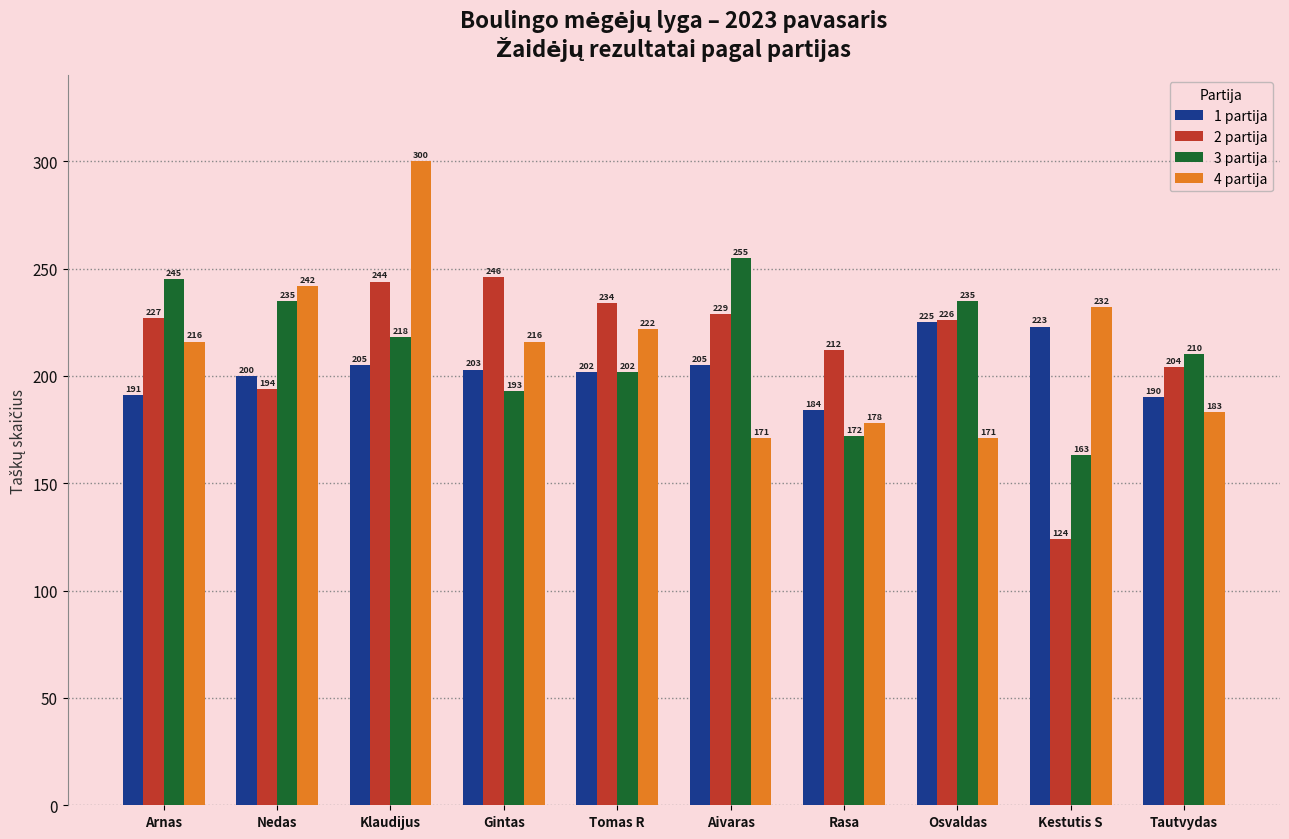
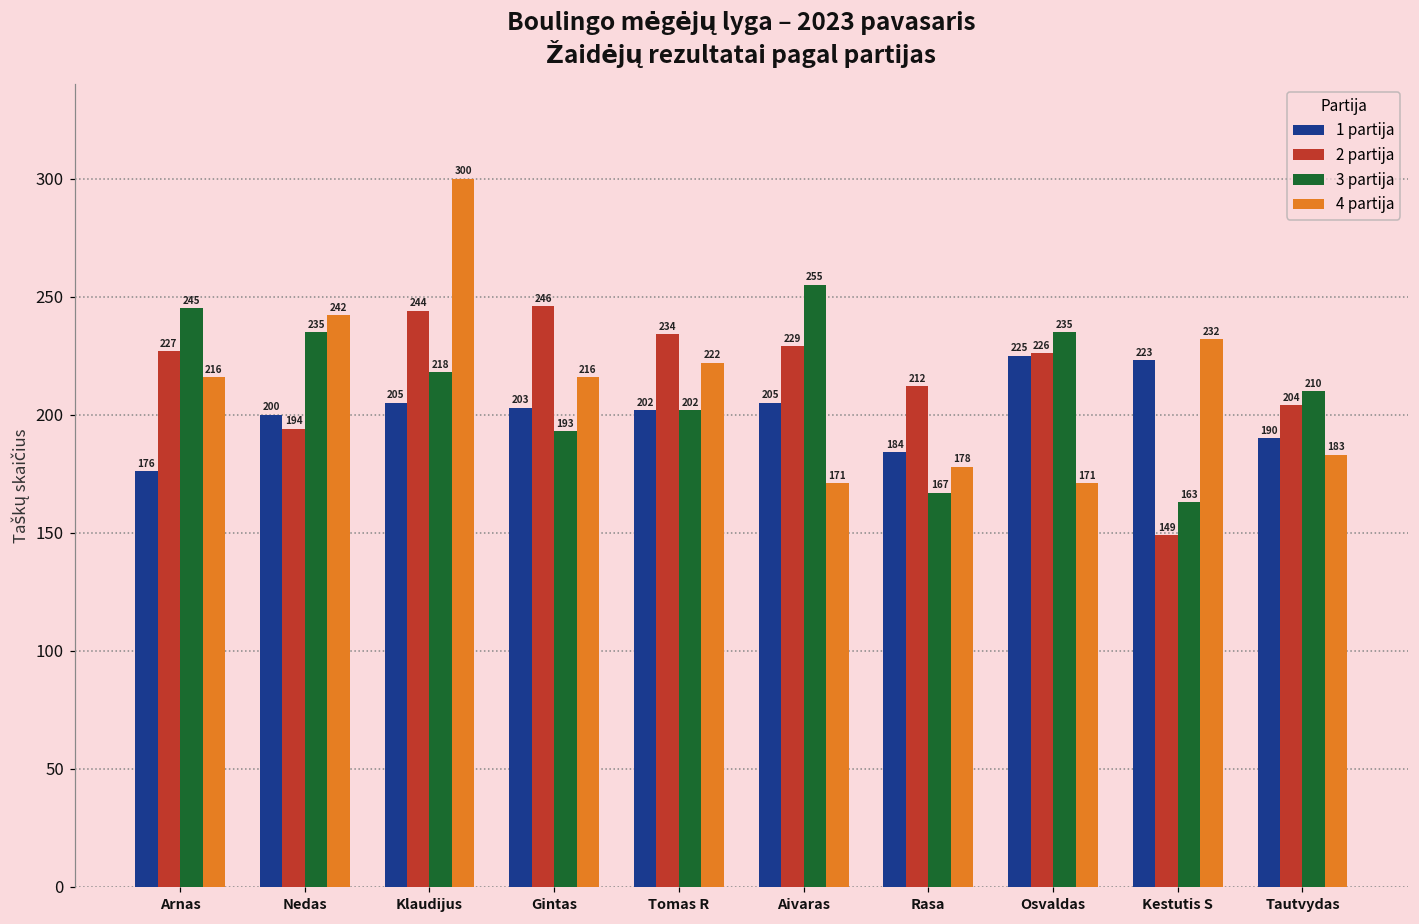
1 partija, Arnas: 191 -> 176
3 partija, Rasa: 172 -> 167
2 partija, Kestutis S: 124 -> 149
